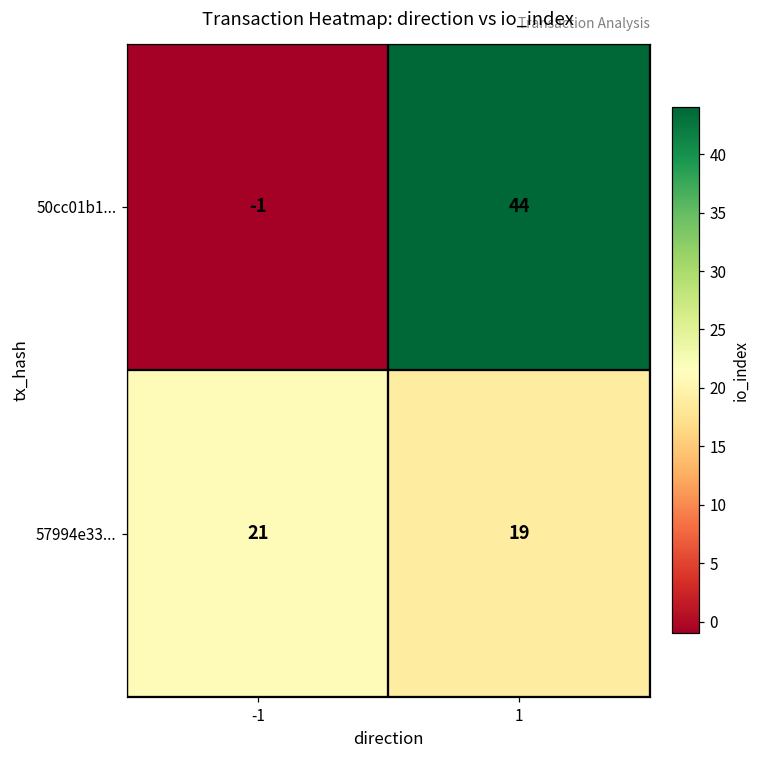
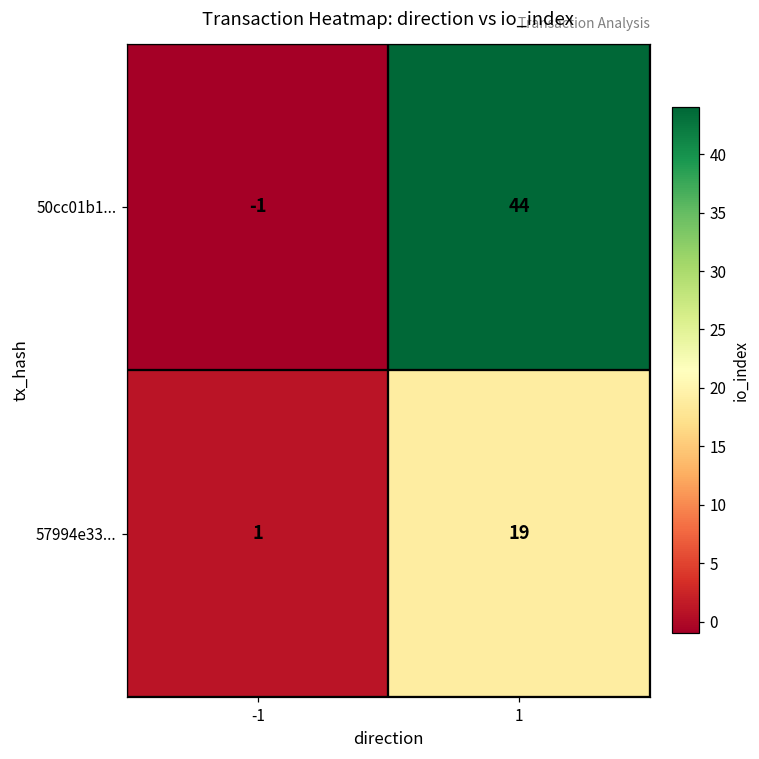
57994e33..., -1: 21 -> 1
